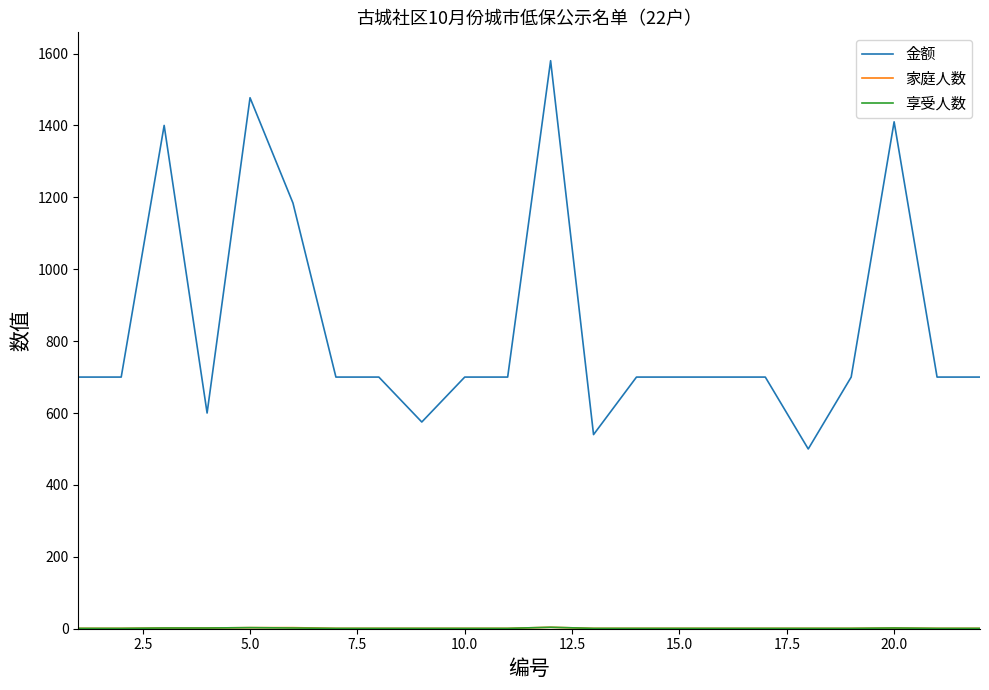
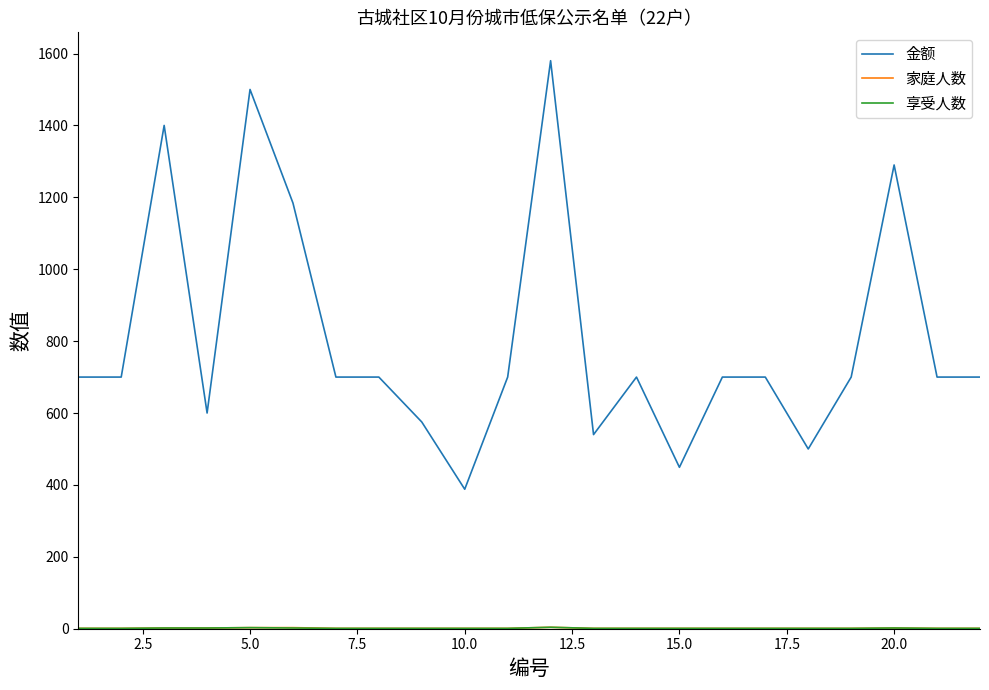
金额, 5.0: 1480 -> 1500
金额, 10.0: 700 -> 390
金额, 15.0: 700 -> 450
金额, 20.0: 1410 -> 1290
